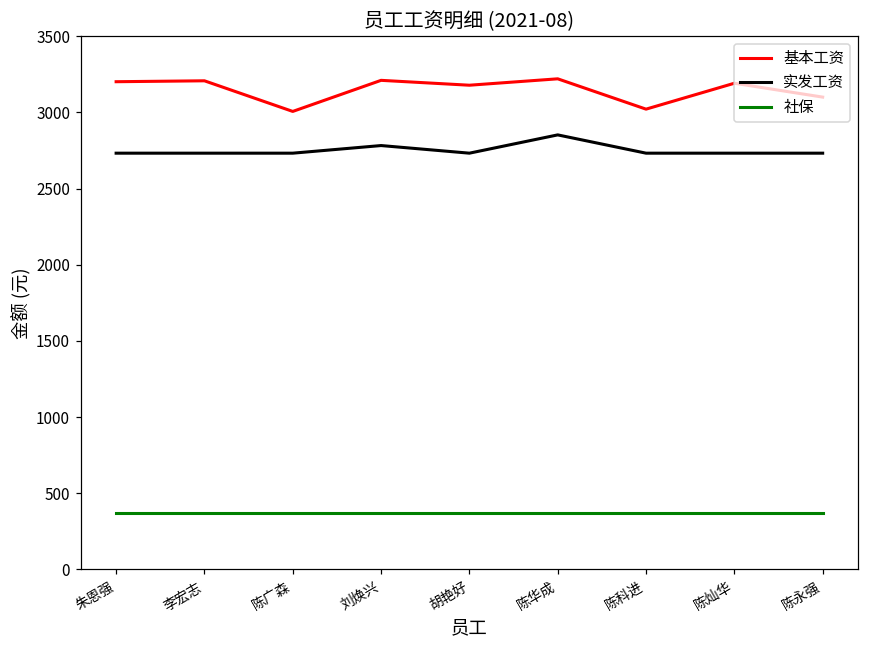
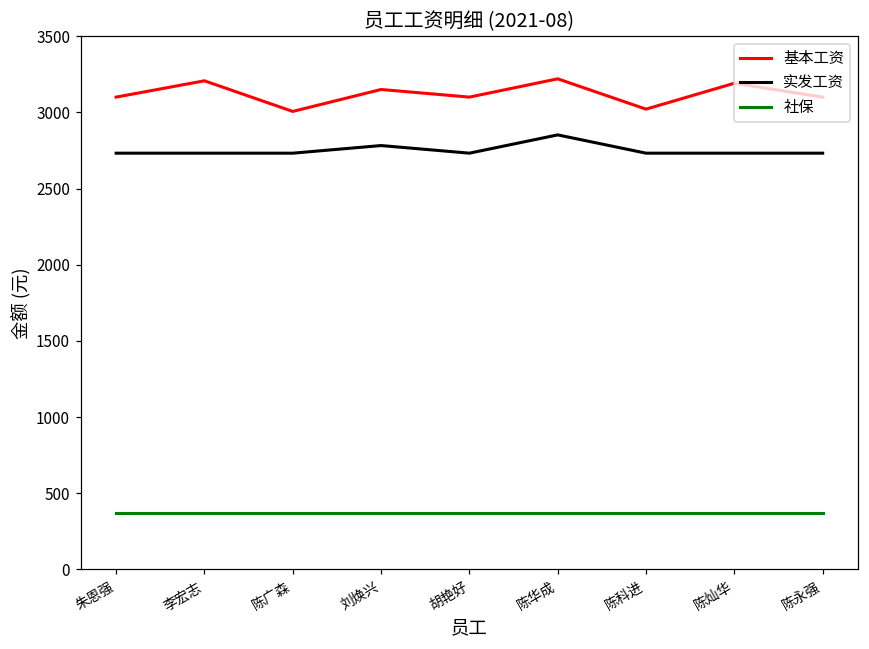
基本工资, 朱恩强: 3200 -> 3100
基本工资, 刘焕兴: 3210 -> 3150
基本工资, 胡艳好: 3180 -> 3100
